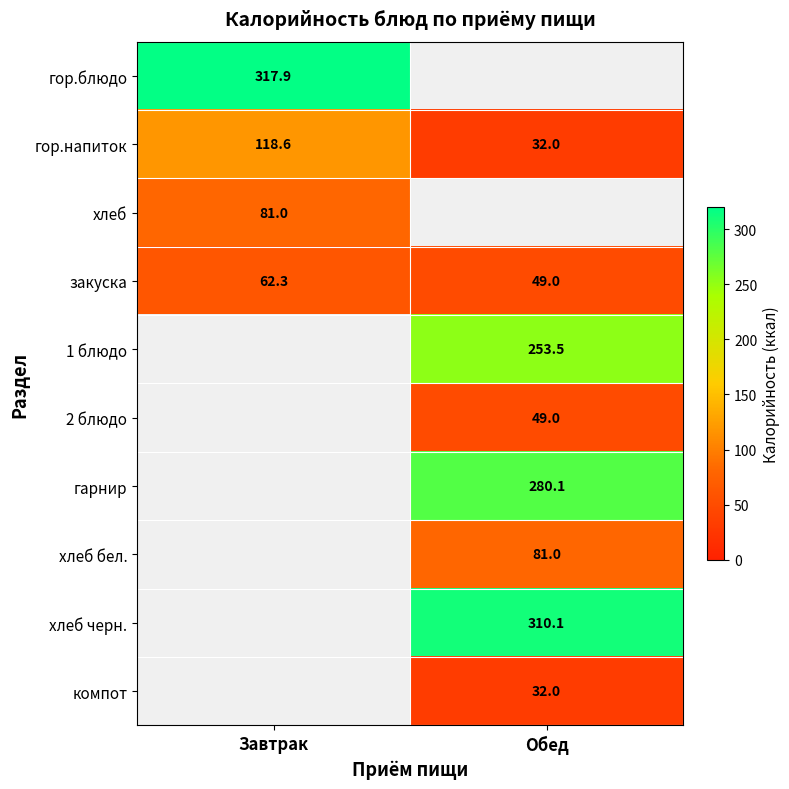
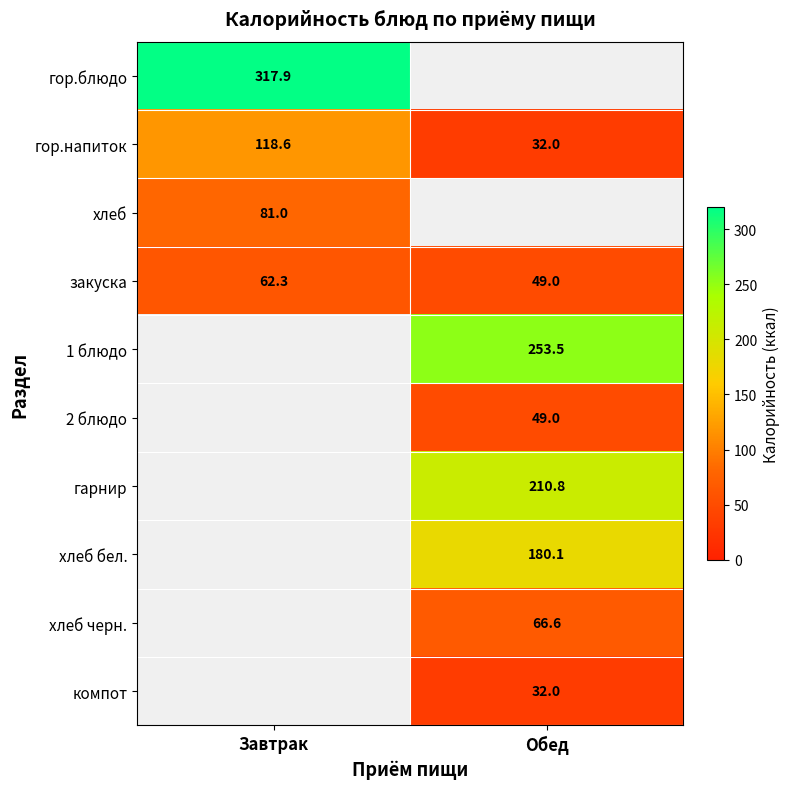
гарнир, Обед: 280.1 -> 210.8
хлеб бел., Обед: 81.0 -> 180.1
хлеб черн., Обед: 310.1 -> 66.6
